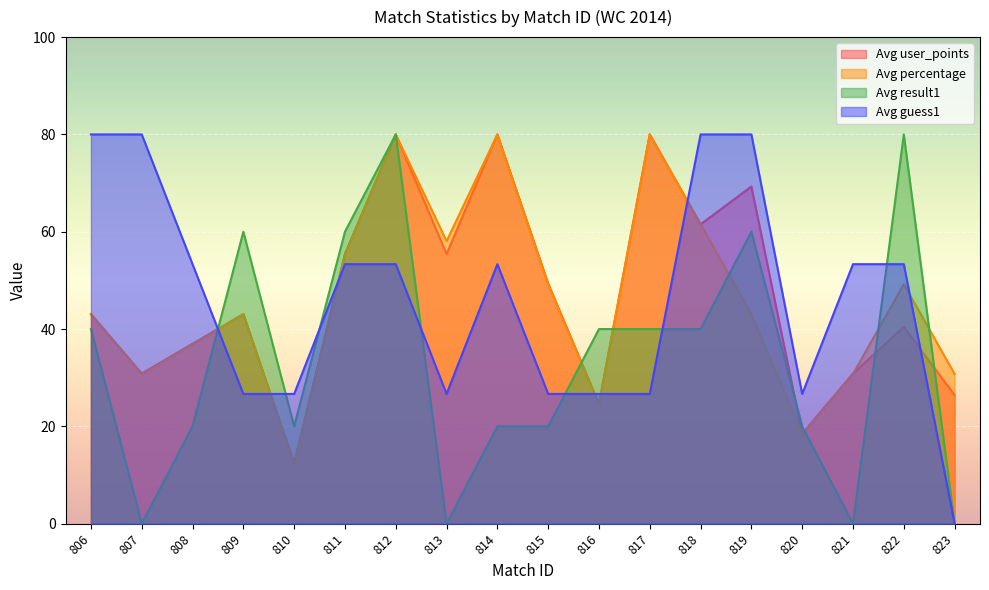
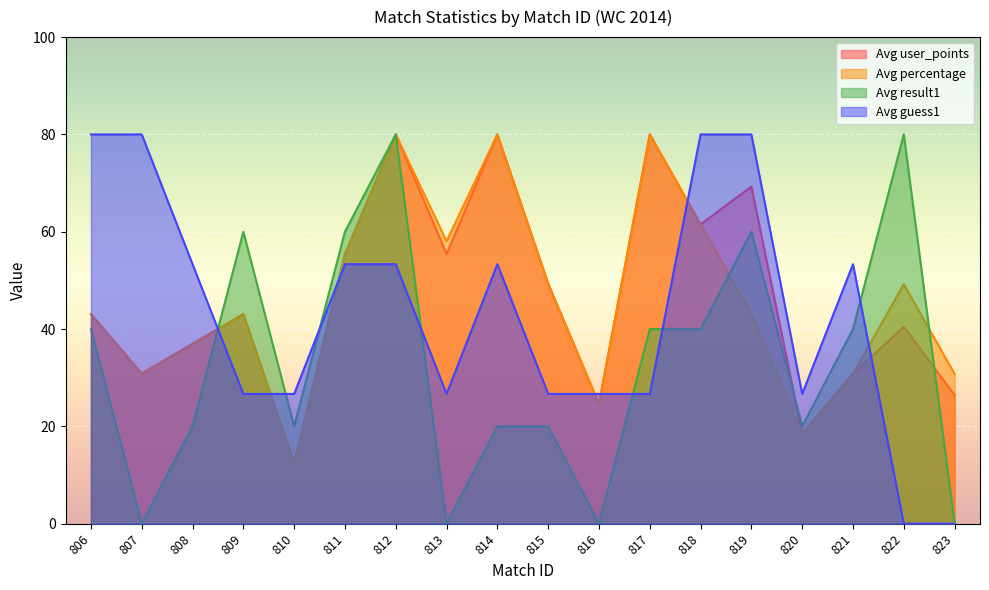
Avg result1, 816: 40 -> 0
Avg result1, 821: 0 -> 40
Avg guess1, 822: 53 -> 0
